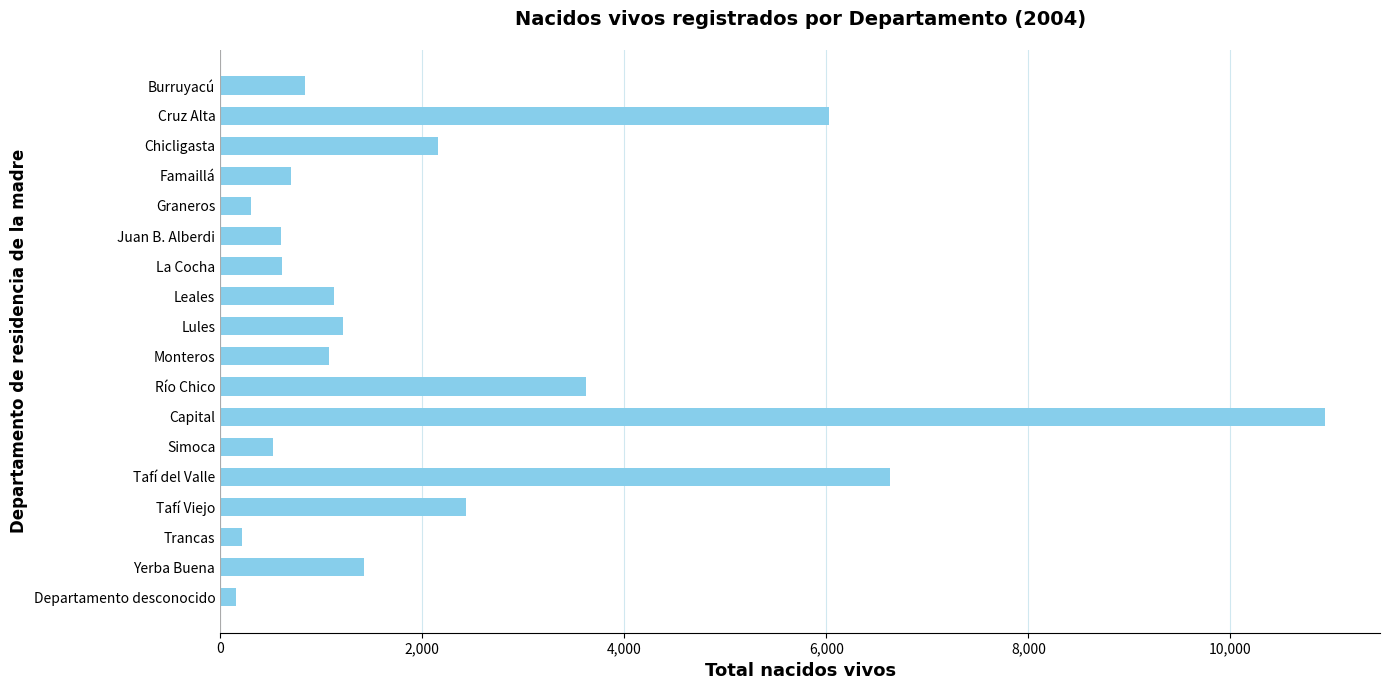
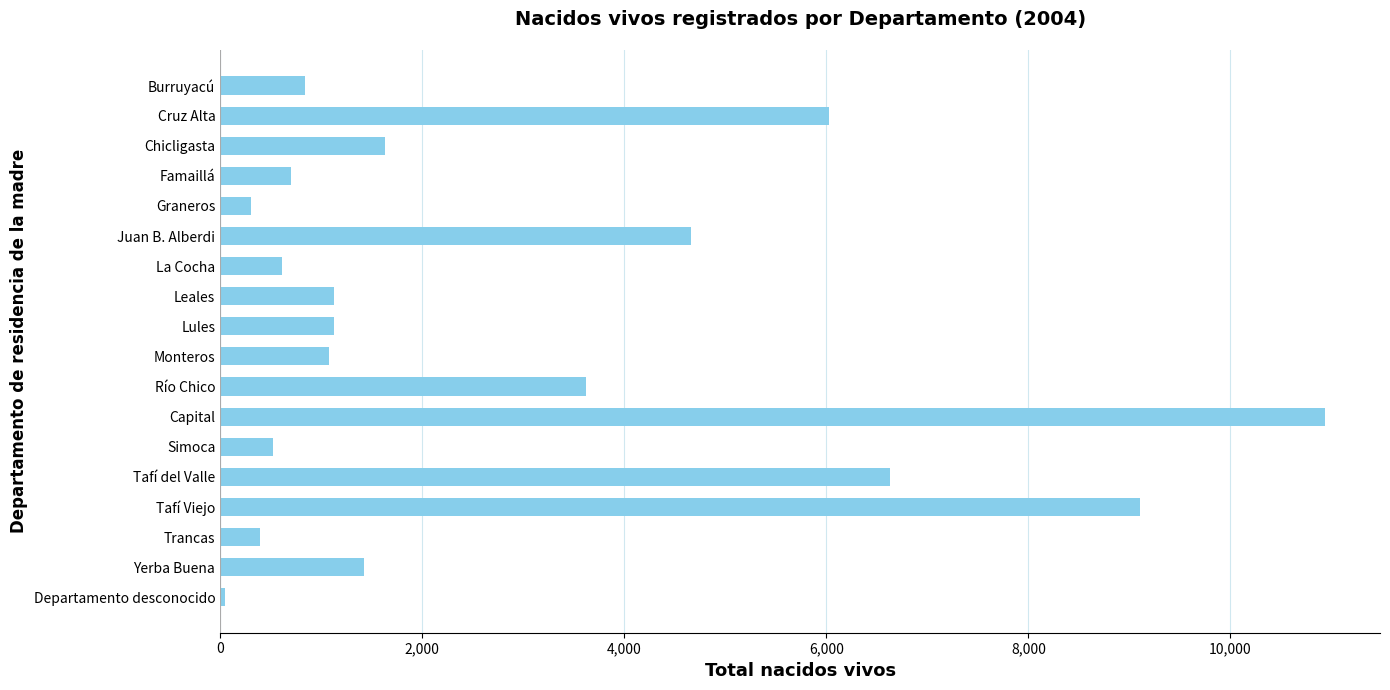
Chicligasta: 2,160 -> 1,630
Juan B. Alberdi: 610 -> 4,660
Lules: 1,220 -> 1,130
Tafí Viejo: 2,430 -> 9,110
Trancas: 220 -> 400
Departamento desconocido: 160 -> 40
